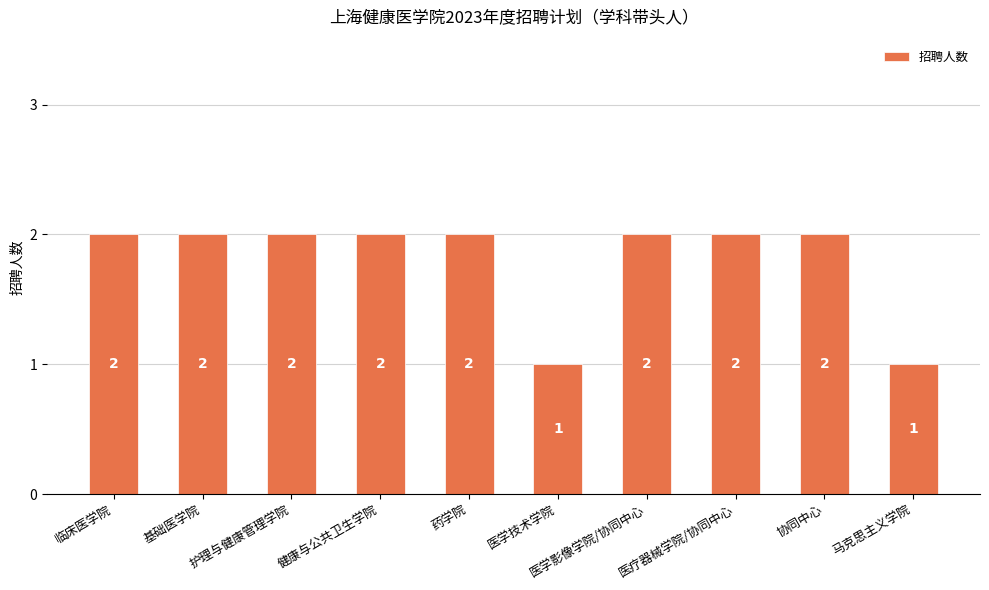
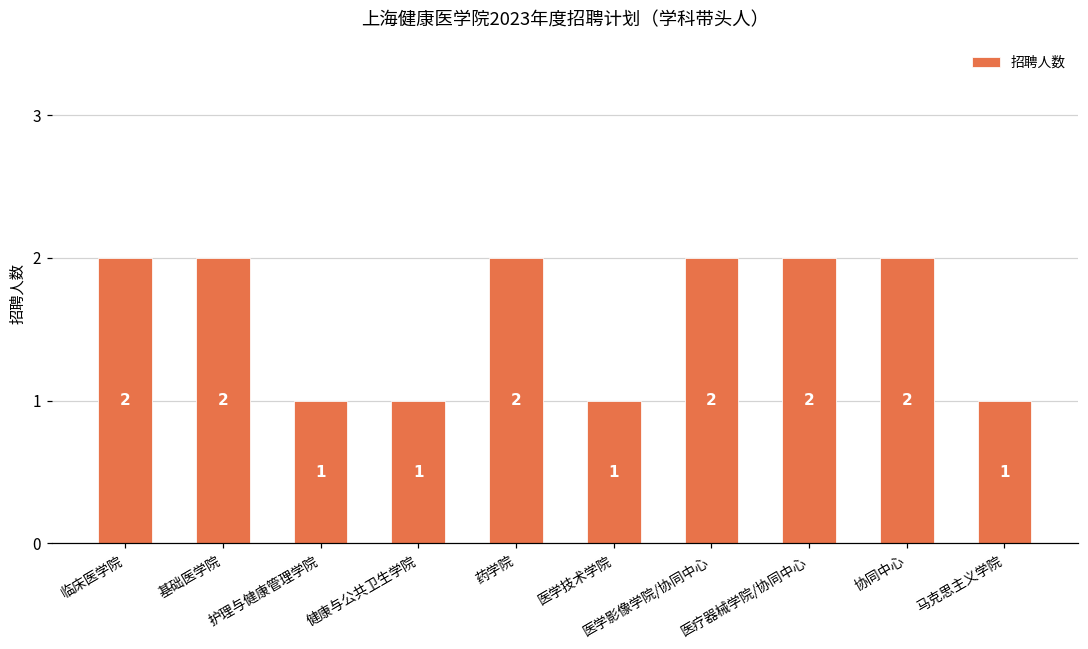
护理与健康管理学院: 2 -> 1
健康与公共卫生学院: 2 -> 1
